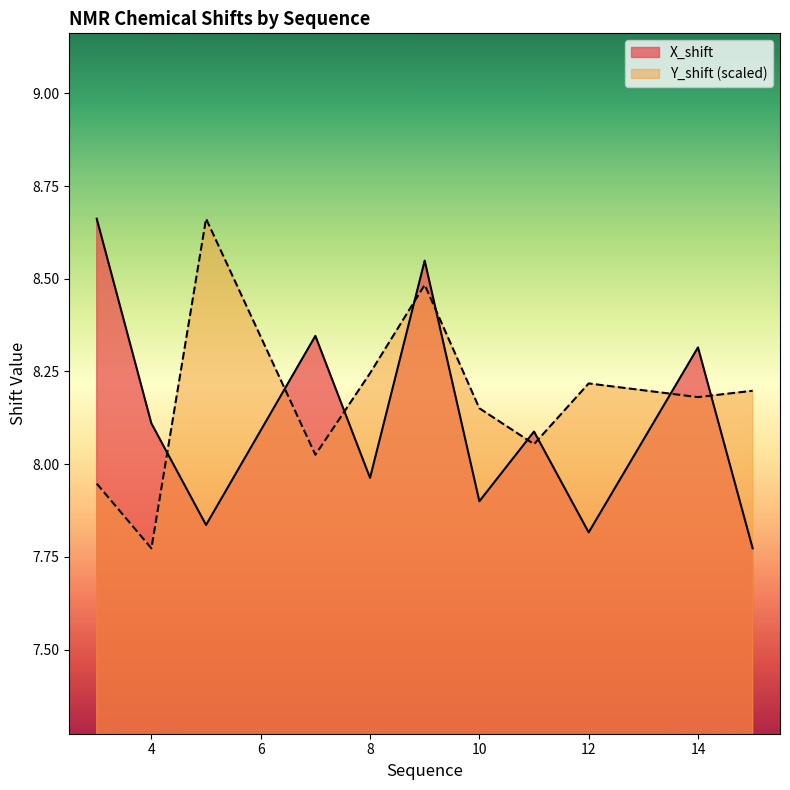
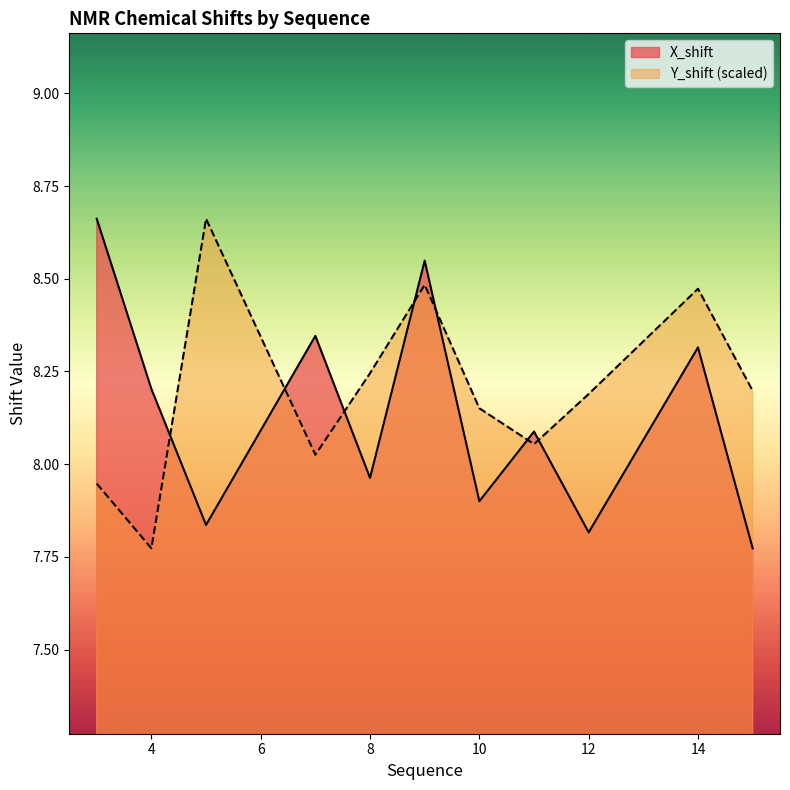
X_shift, 4: 8.11 -> 8.20
Y_shift (scaled), 12: 8.22 -> 8.19
Y_shift (scaled), 14: 8.18 -> 8.47
